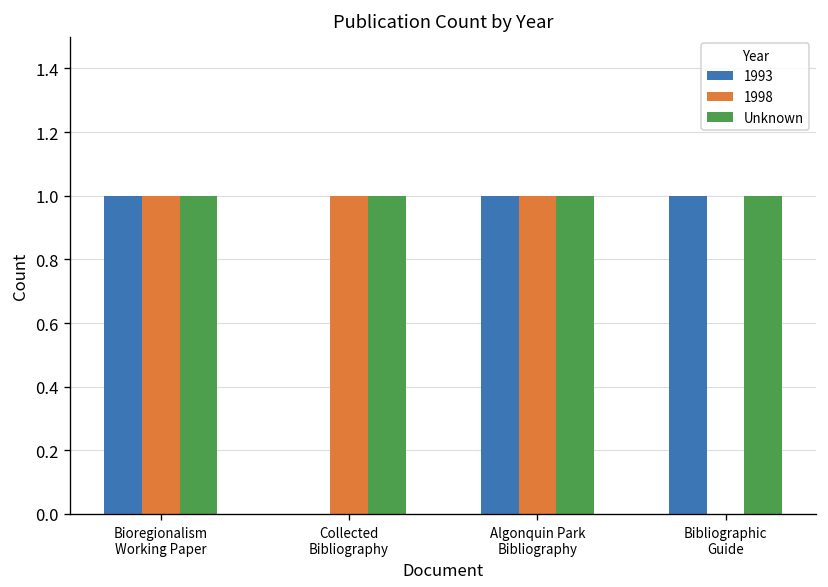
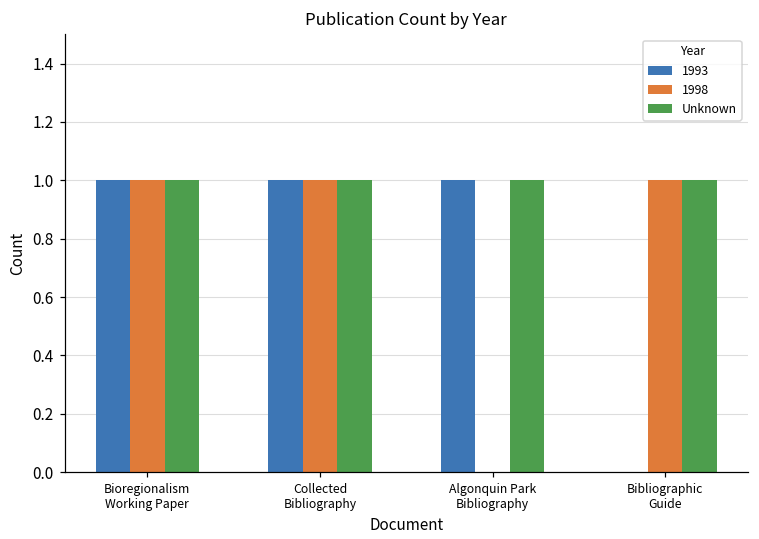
1993, Collected Bibliography: 0 -> 1
1998, Algonquin Park Bibliography: 1 -> 0
1993, Bibliographic Guide: 1 -> 0
1998, Bibliographic Guide: 0 -> 1
